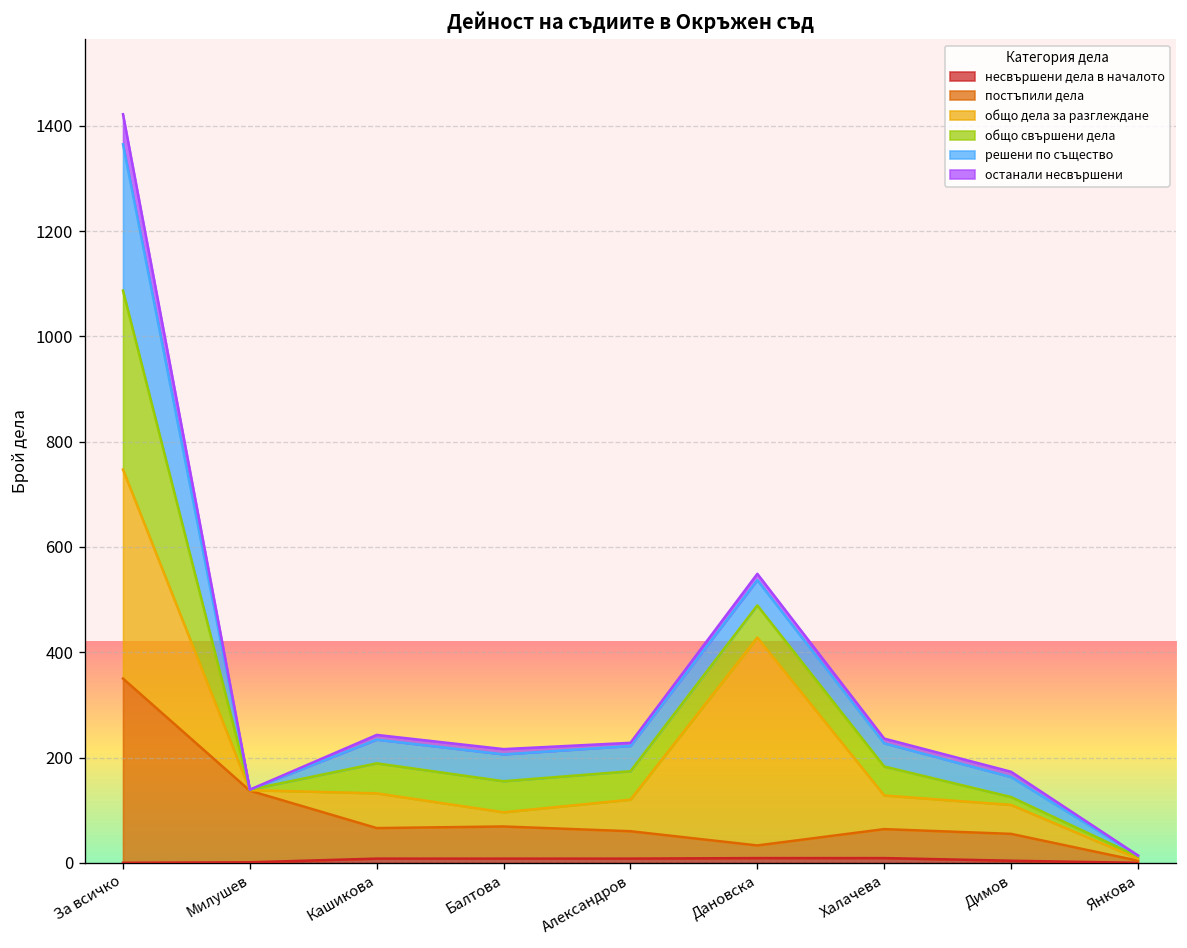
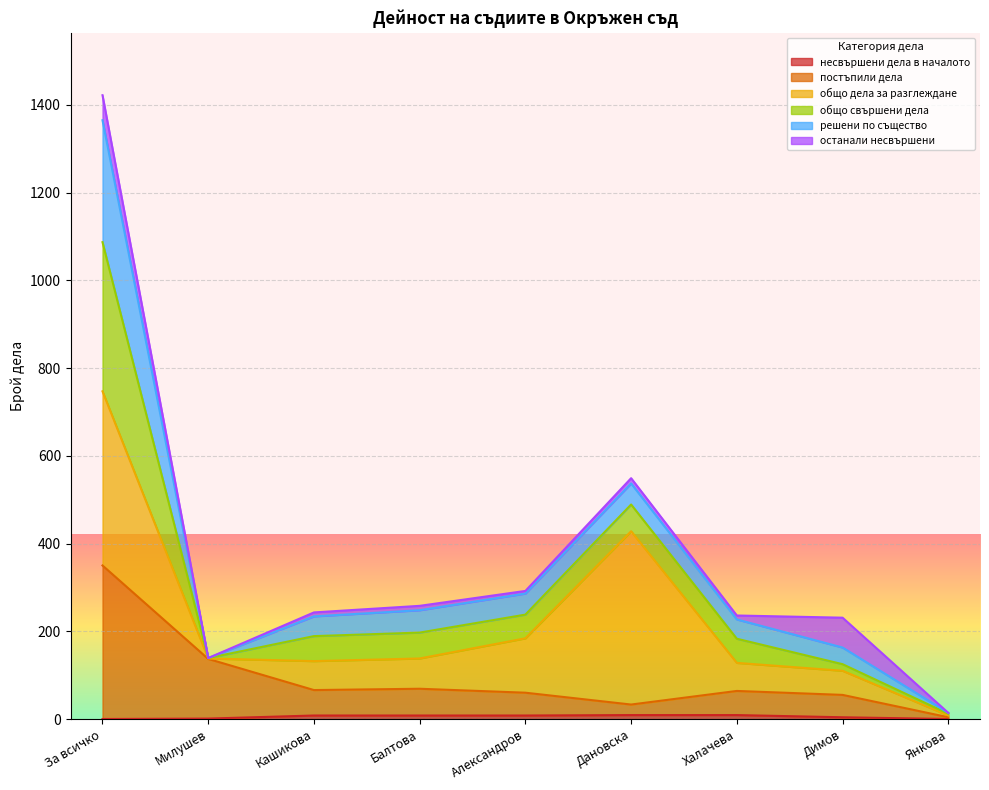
общо дела за разглеждане, Балтова: 30 -> 70
общо дела за разглеждане, Александров: 60 -> 120
останали несвършени, Димов: 10 -> 70
